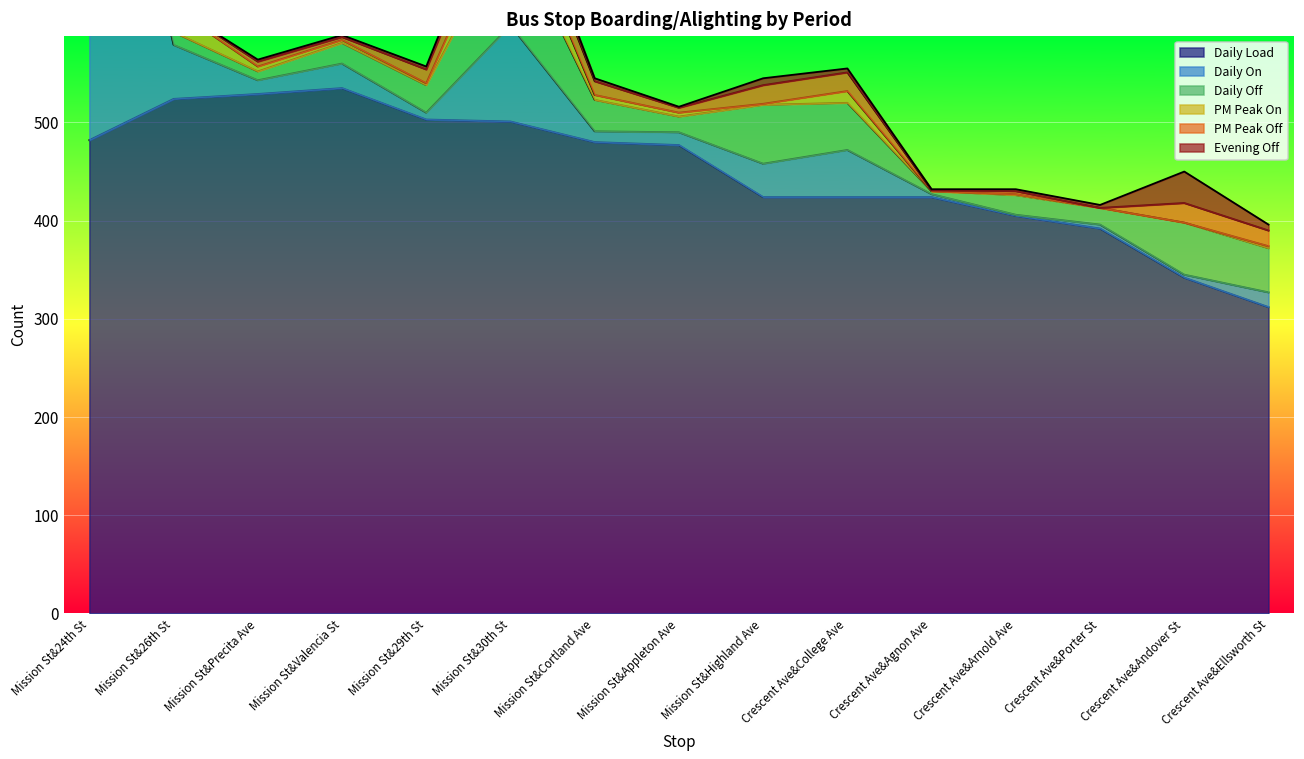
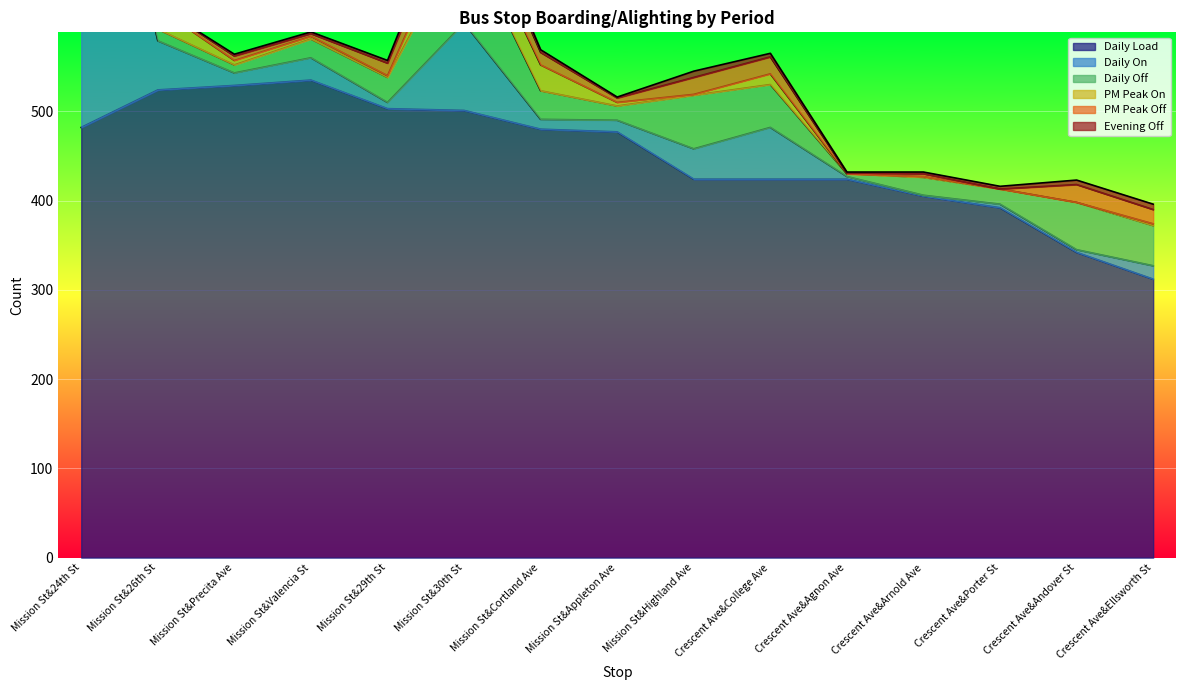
PM Peak On, Mission St&Cortland Ave: 10 -> 30
Daily On, Crescent Ave&College Ave: 50 -> 60
Evening Off, Crescent Ave&Andover St: 30 -> 10
